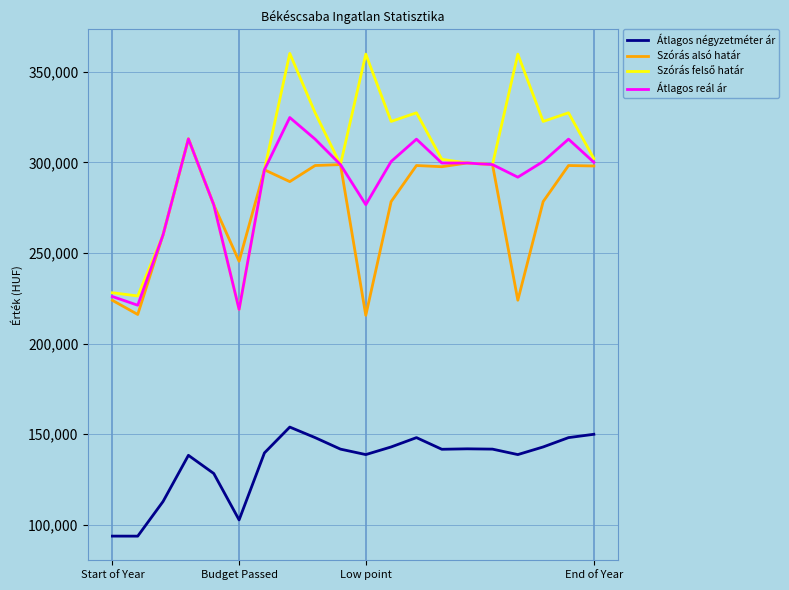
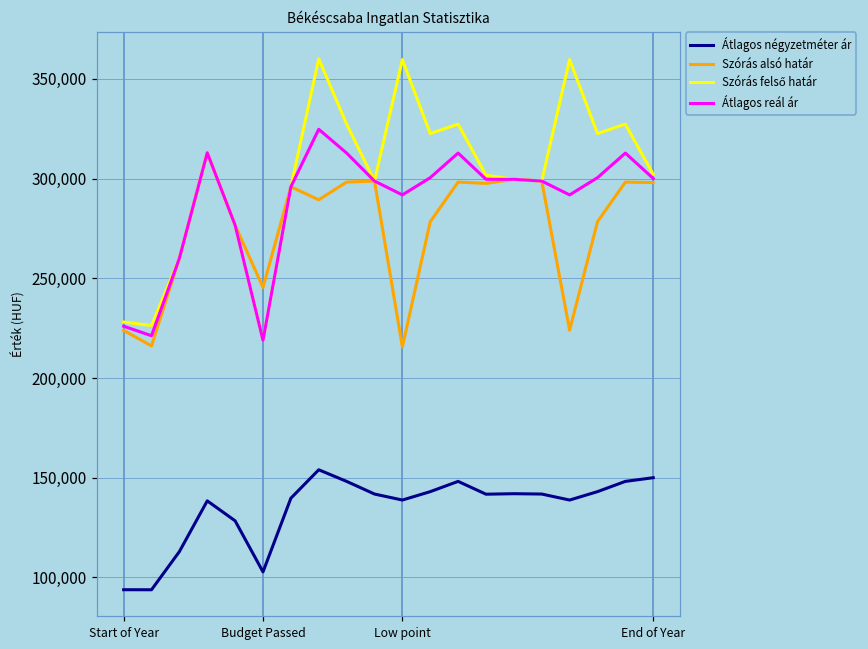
Átlagos reál ár, Low point: 277,000 -> 292,000
